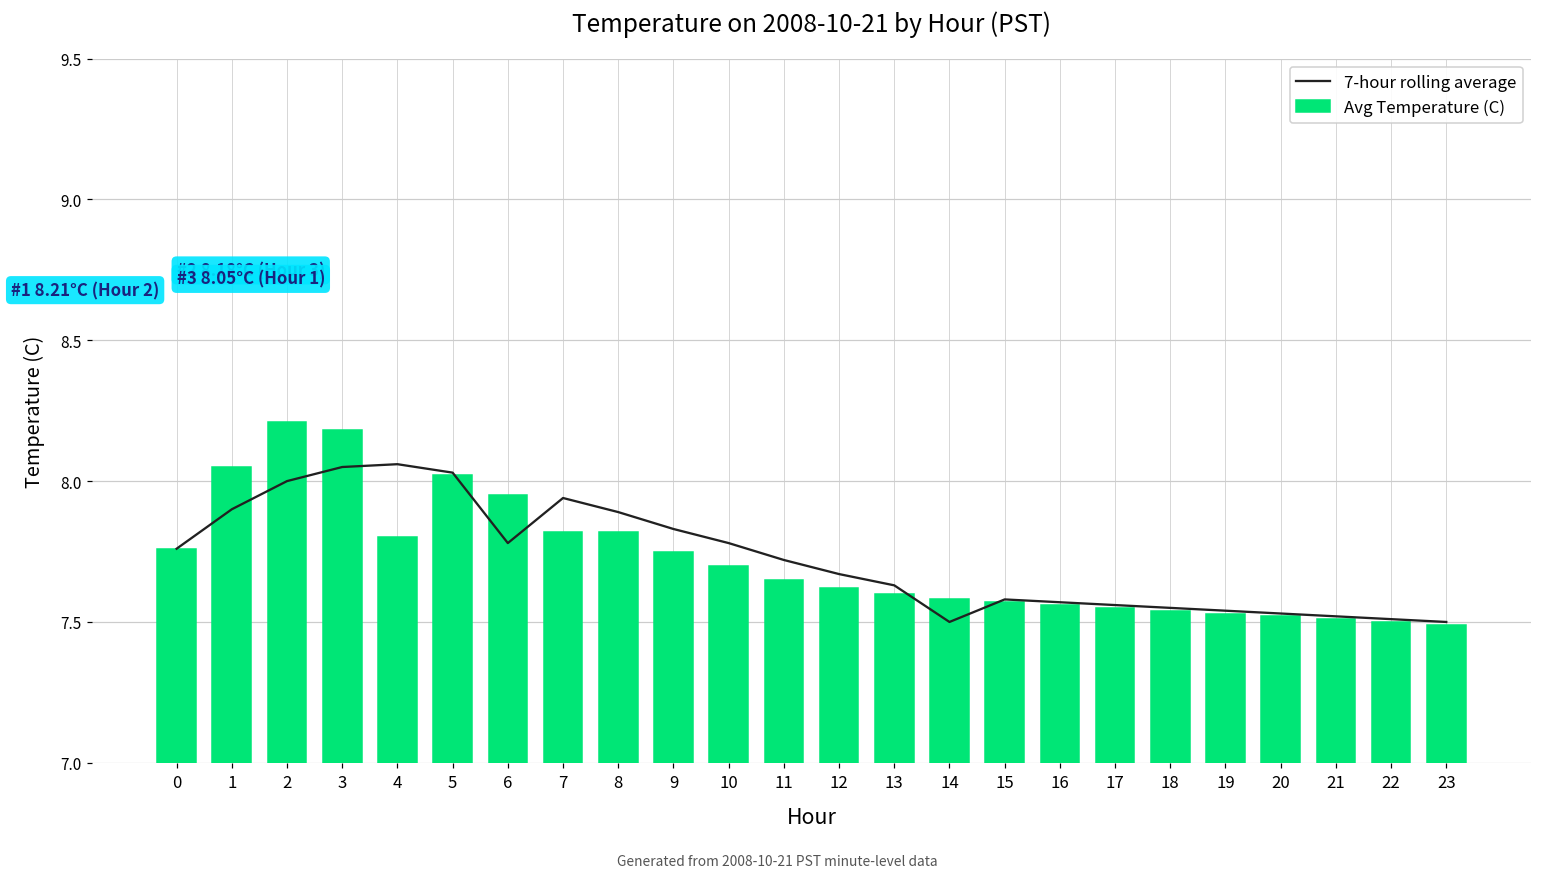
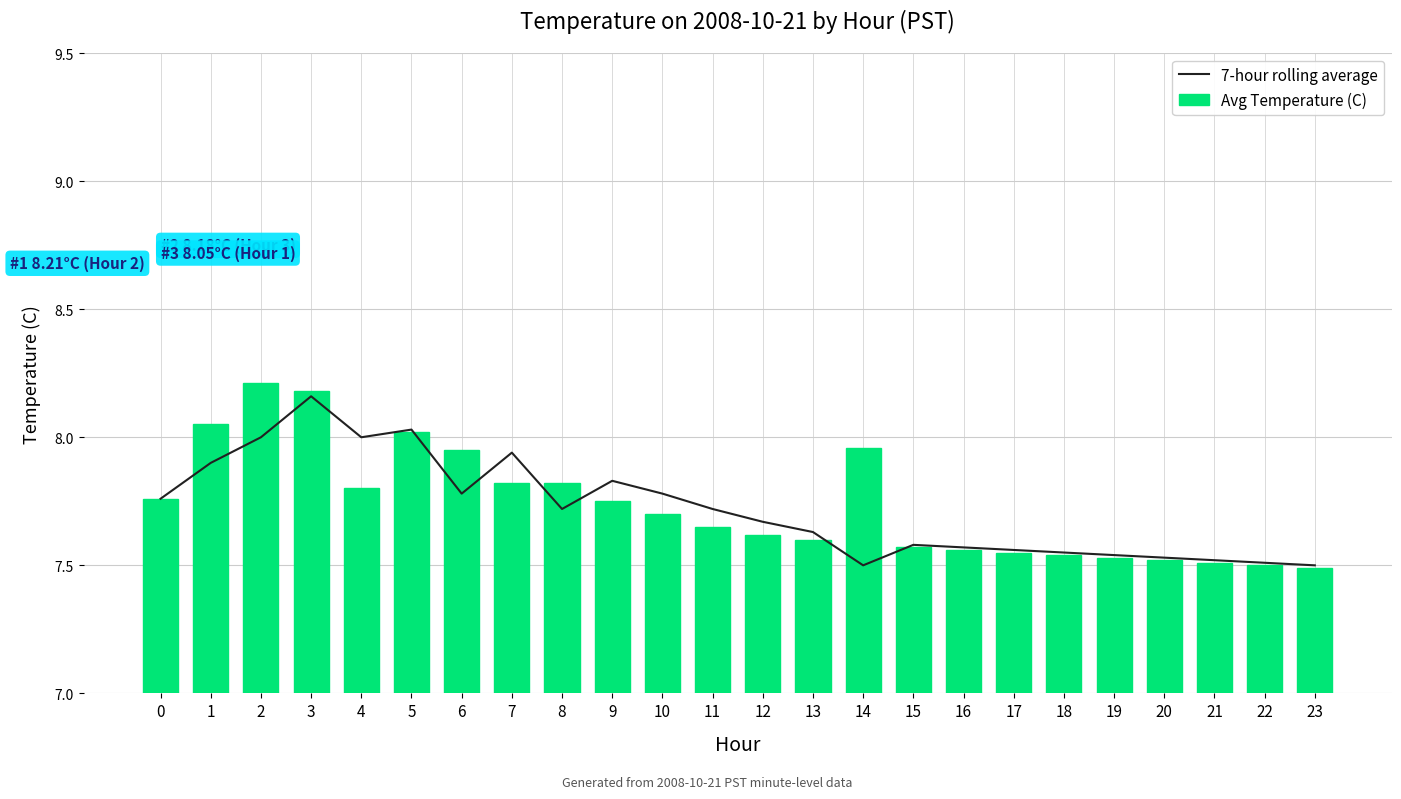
7-hour rolling average, 3: 8.05 -> 8.16
7-hour rolling average, 4: 8.06 -> 8.00
7-hour rolling average, 8: 7.89 -> 7.72
Avg Temperature (C), 14: 7.58 -> 7.96
